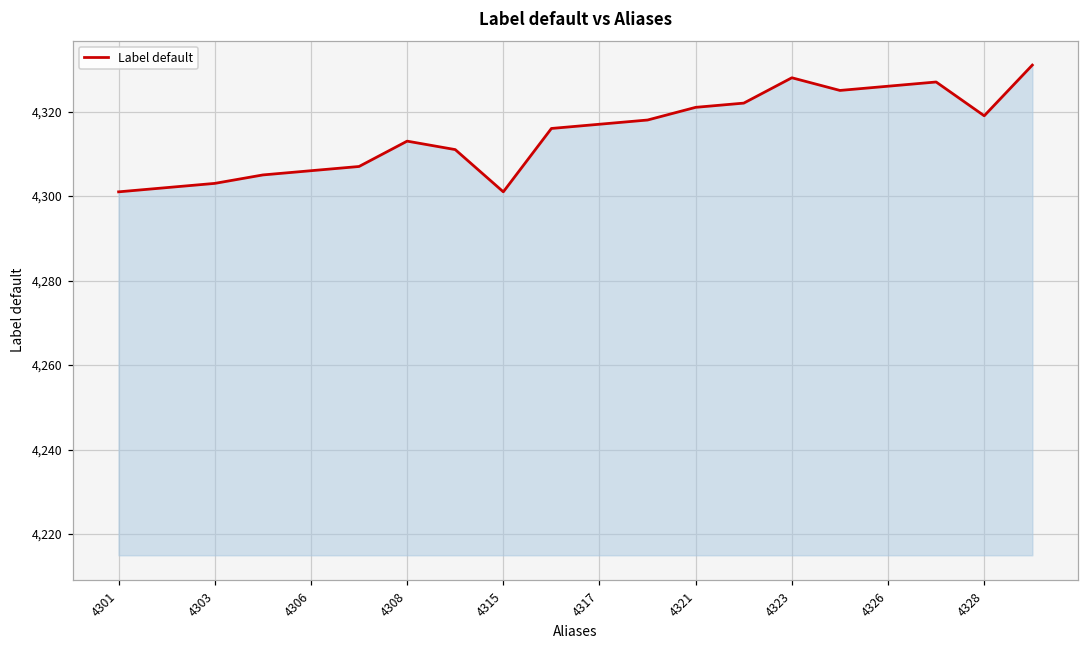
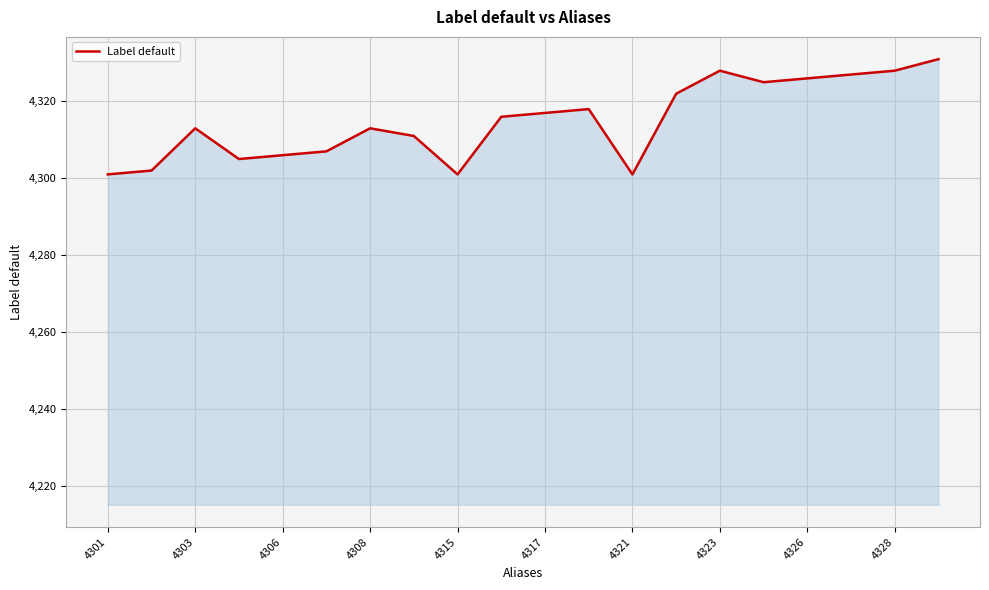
4303: 4,303 -> 4,313
4321: 4,321 -> 4,301
4328: 4,319 -> 4,328
